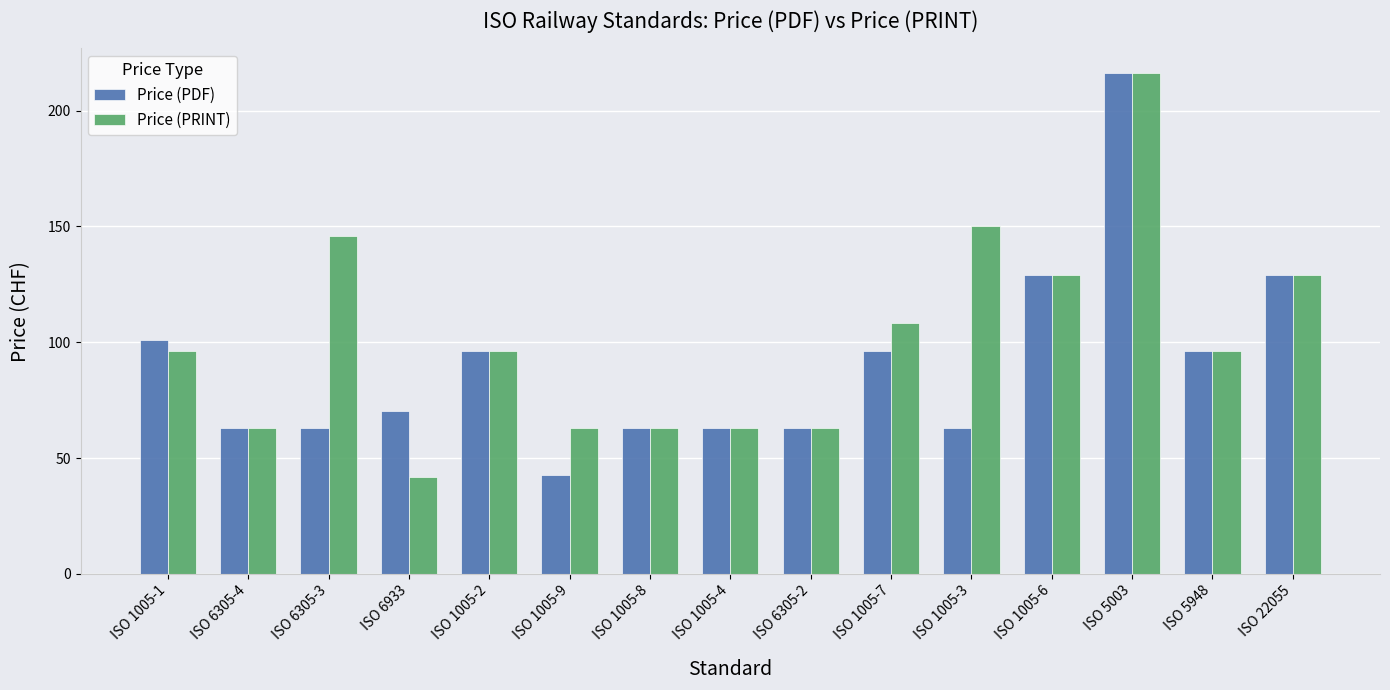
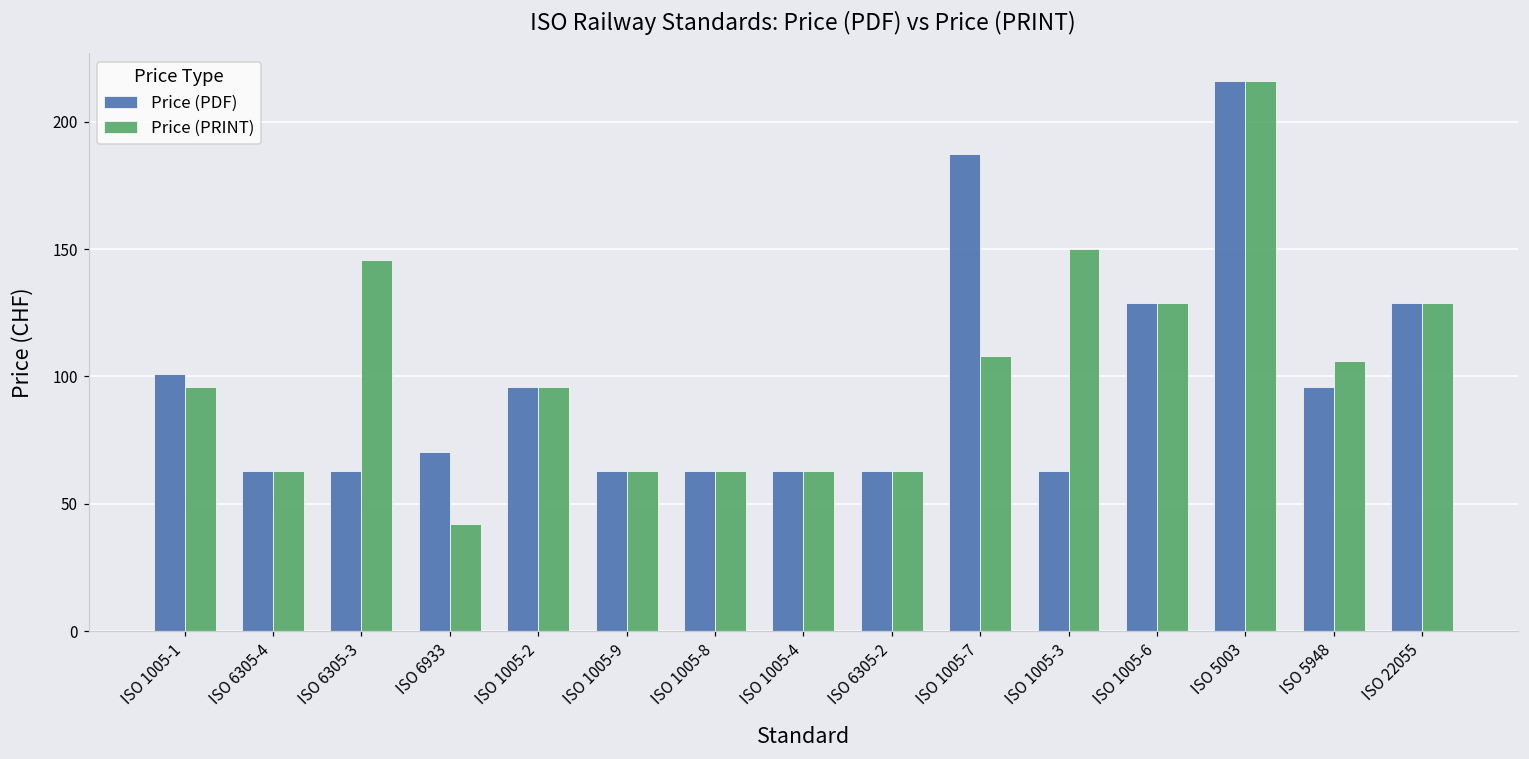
Price (PDF), ISO 1005-9: 43 -> 63
Price (PDF), ISO 1005-7: 96 -> 187
Price (PRINT), ISO 5948: 96 -> 106
